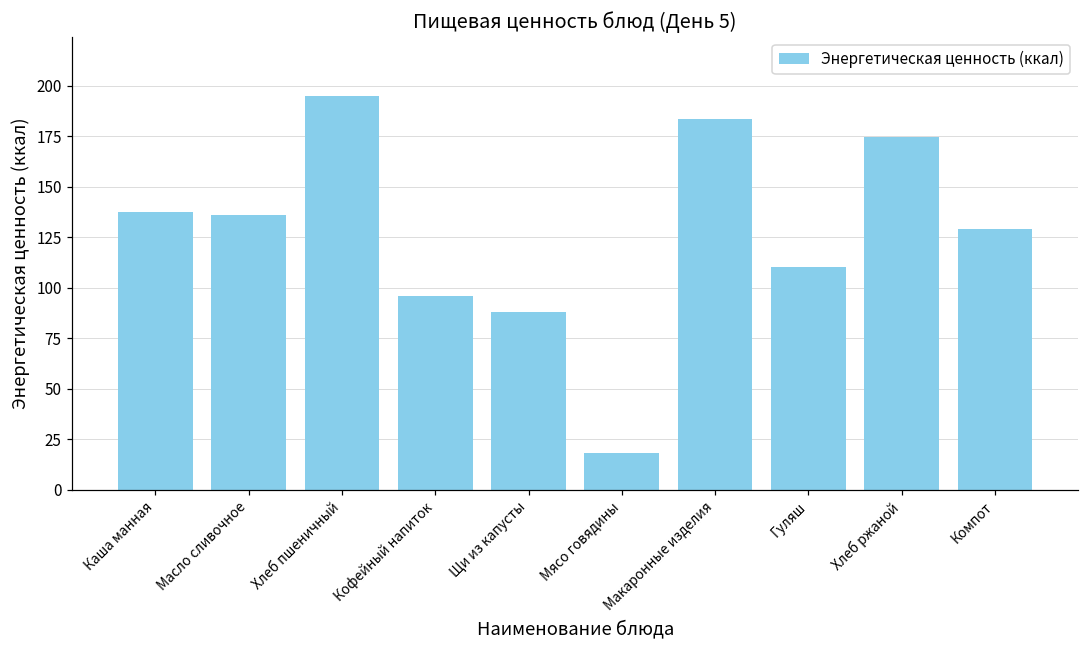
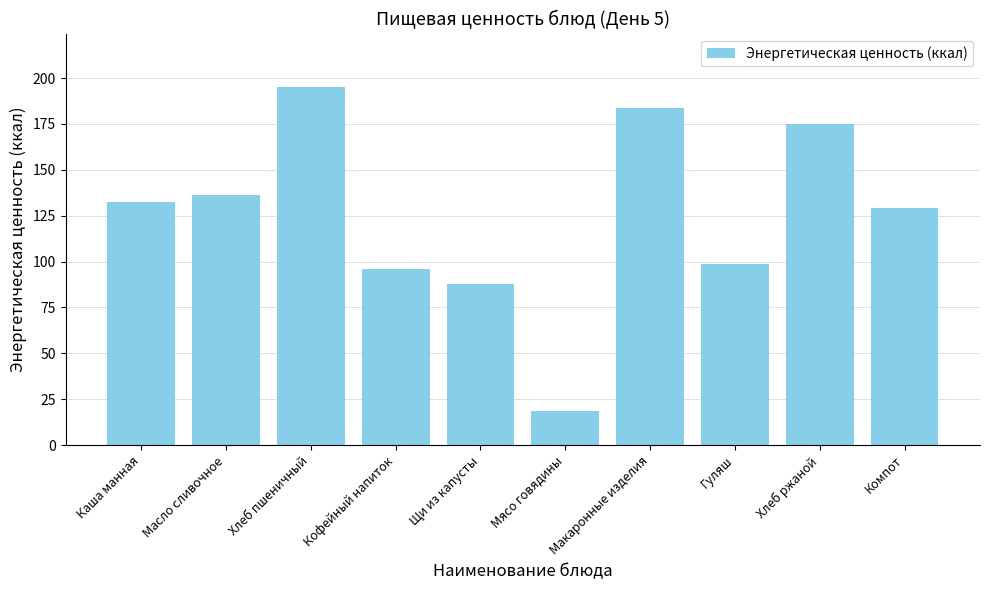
Каша манная: 138 -> 132
Гуляш: 111 -> 99
